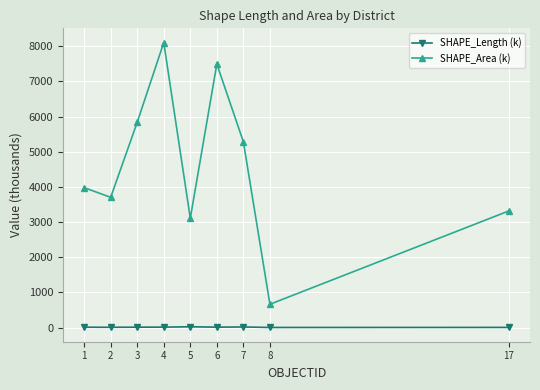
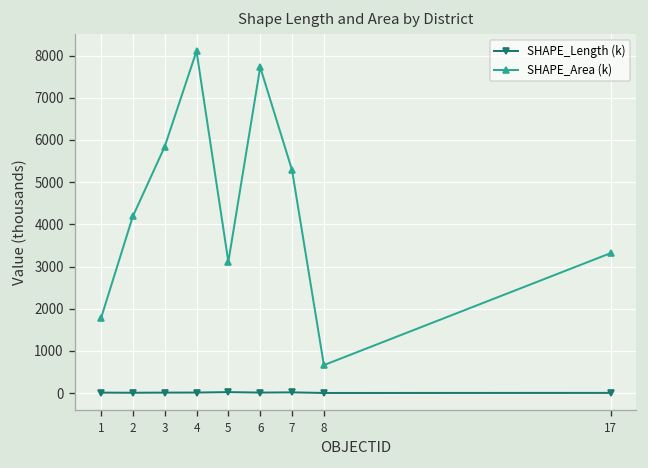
SHAPE_Area (k), 1: 4000 -> 1800
SHAPE_Area (k), 2: 3700 -> 4200
SHAPE_Area (k), 6: 7500 -> 7700
